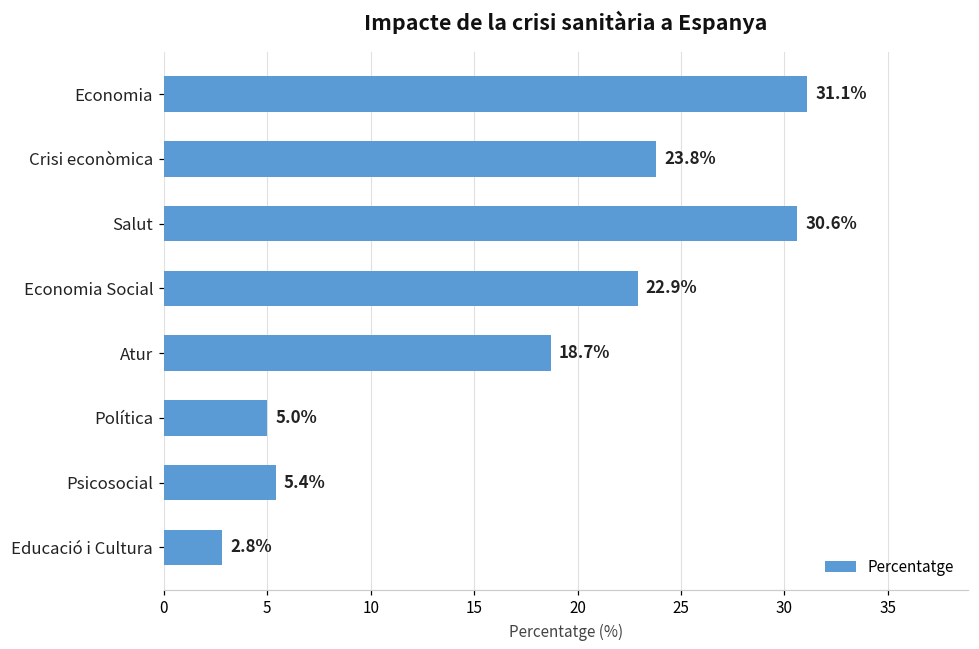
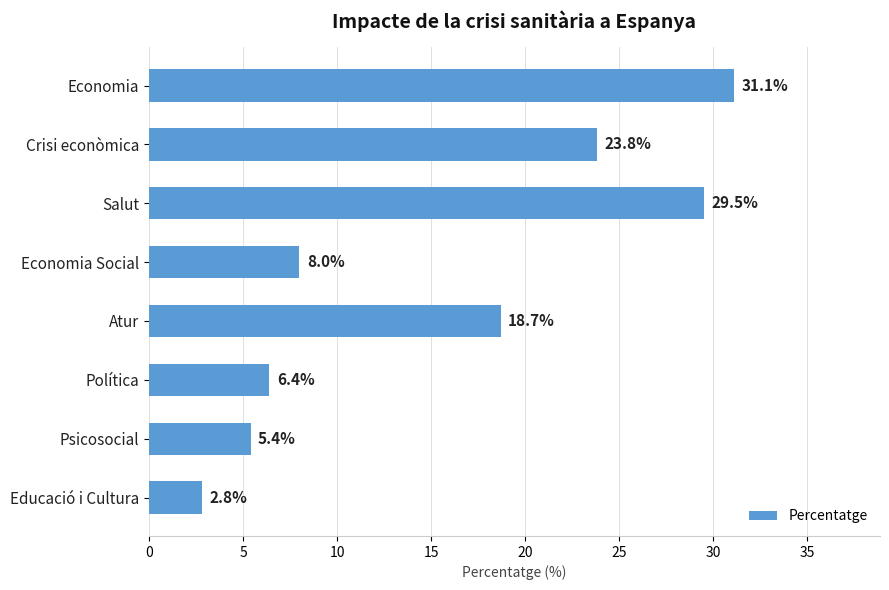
Salut: 30.6% -> 29.5%
Economia Social: 22.9% -> 8.0%
Política: 5.0% -> 6.4%
